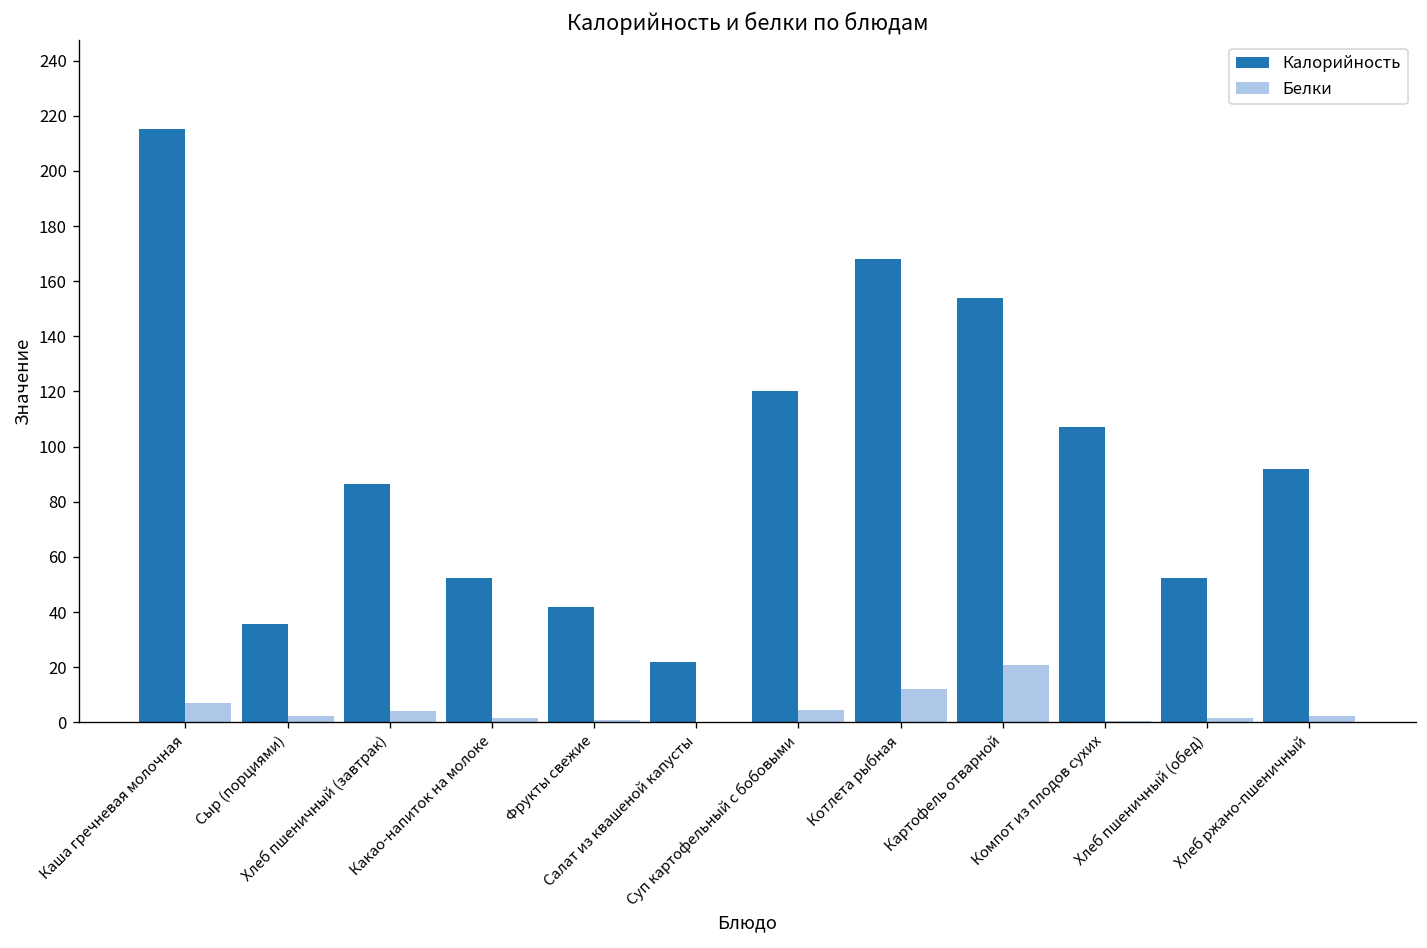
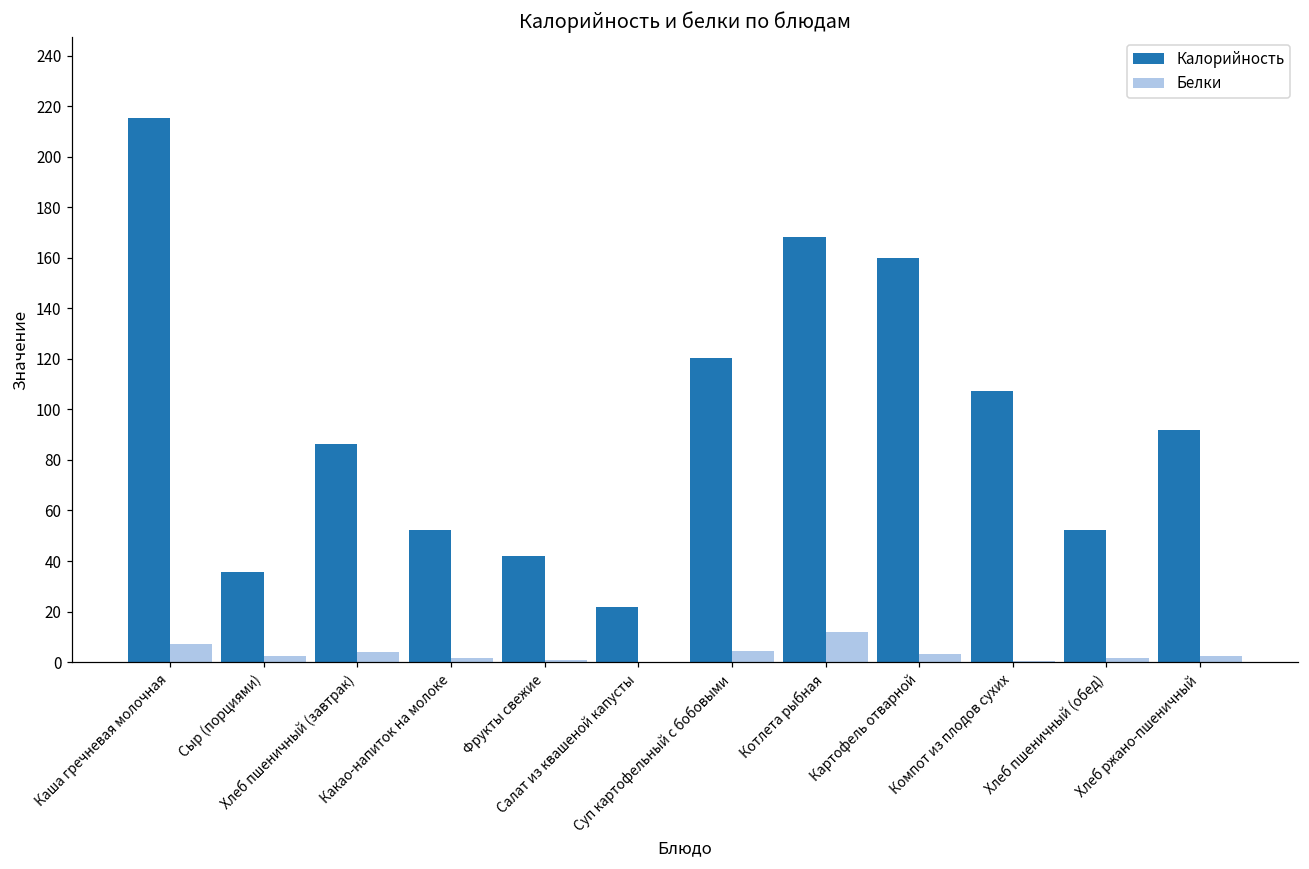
Калорийность, Картофель отварной: 154 -> 160
Белки, Картофель отварной: 21 -> 3
